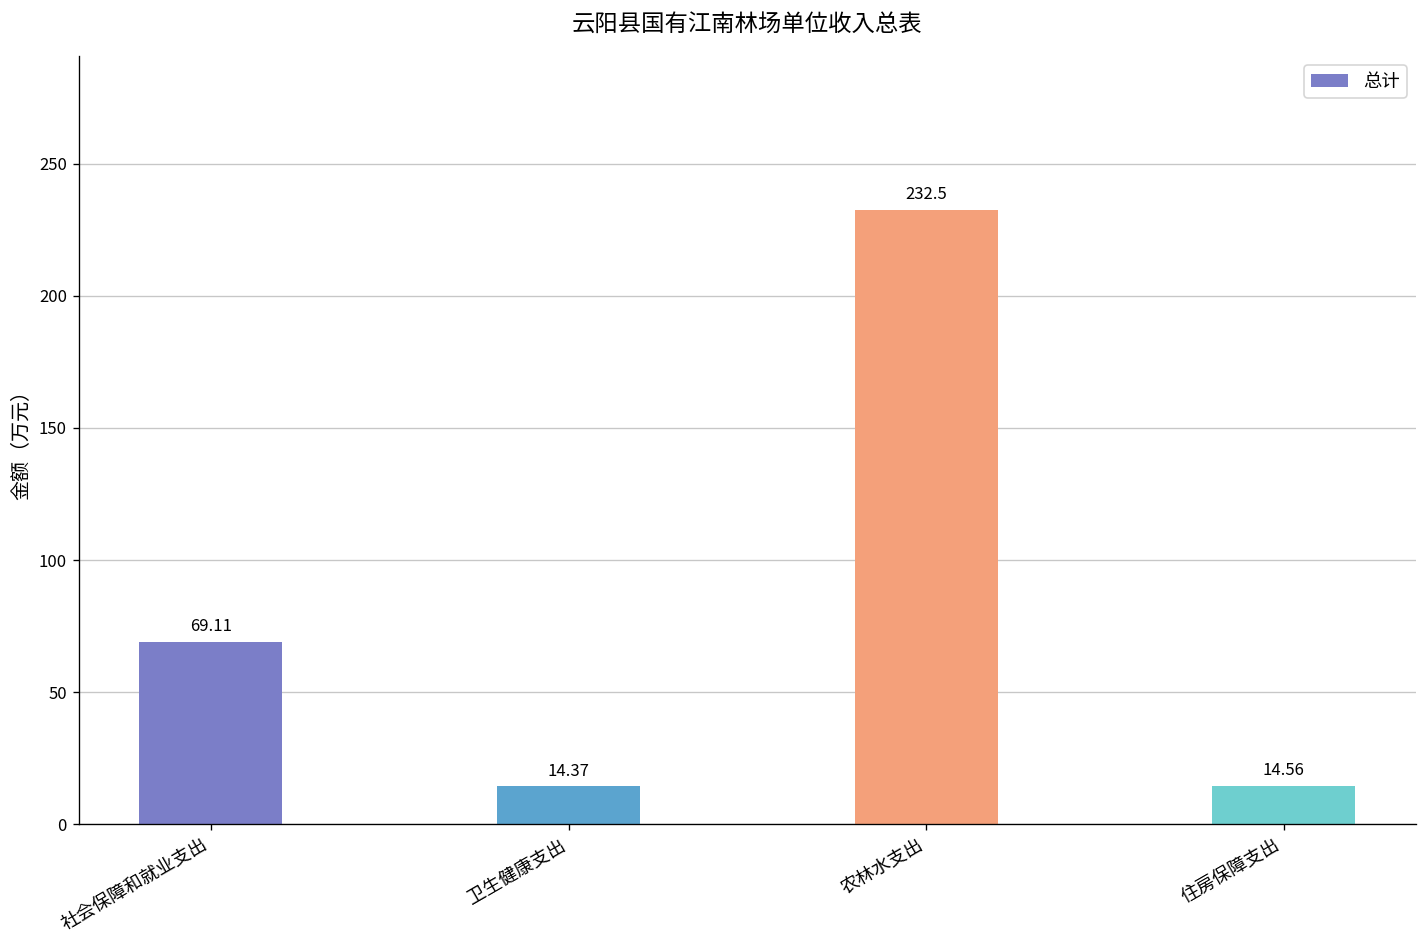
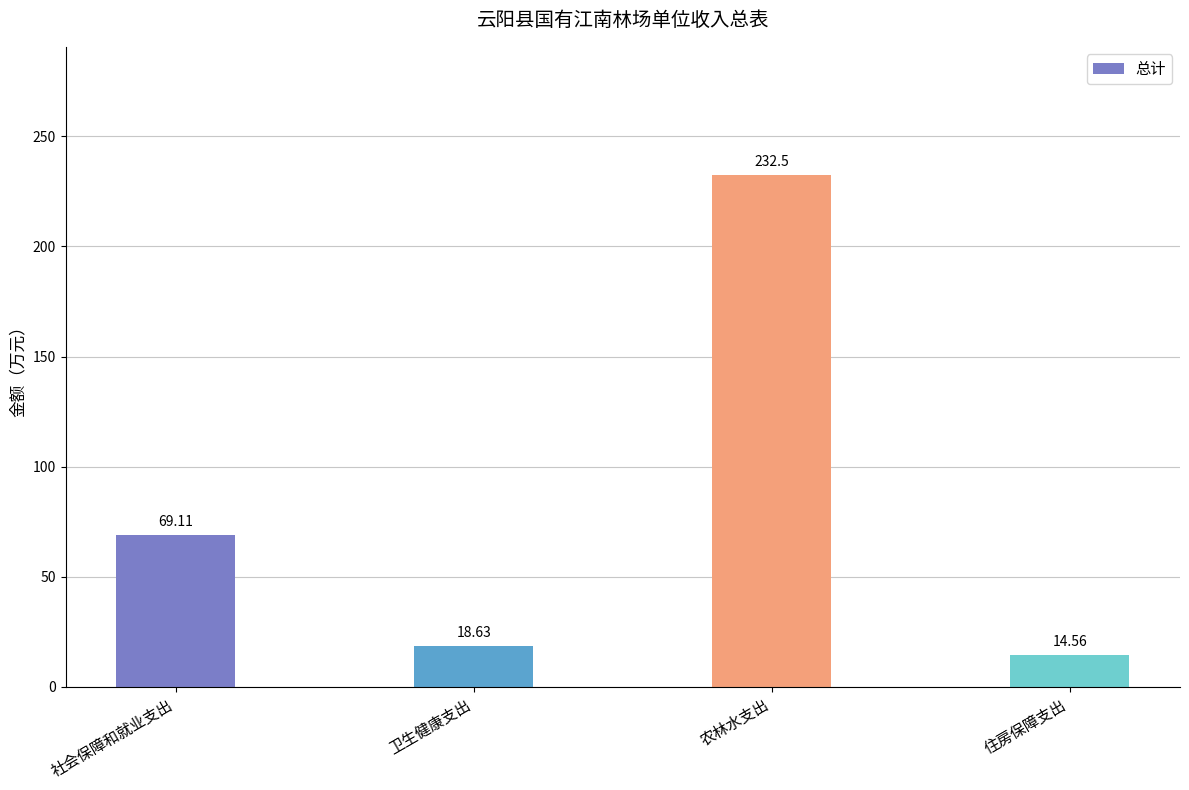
卫生健康支出: 14.37 -> 18.63
